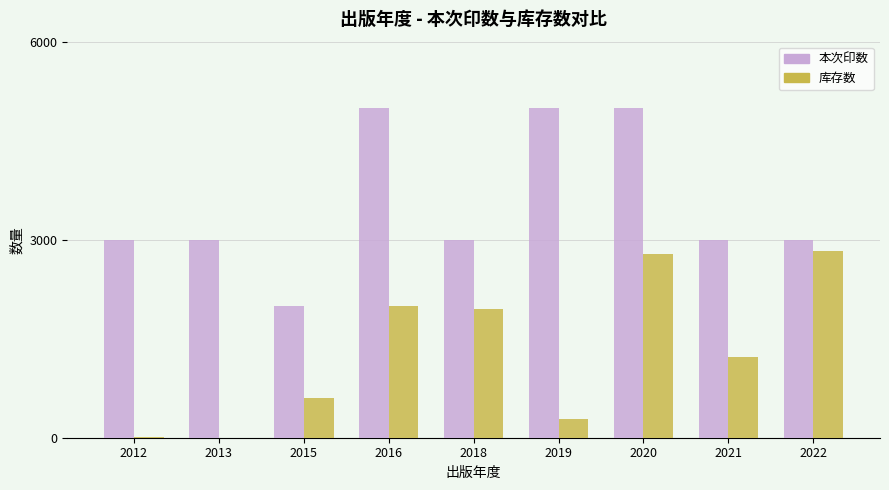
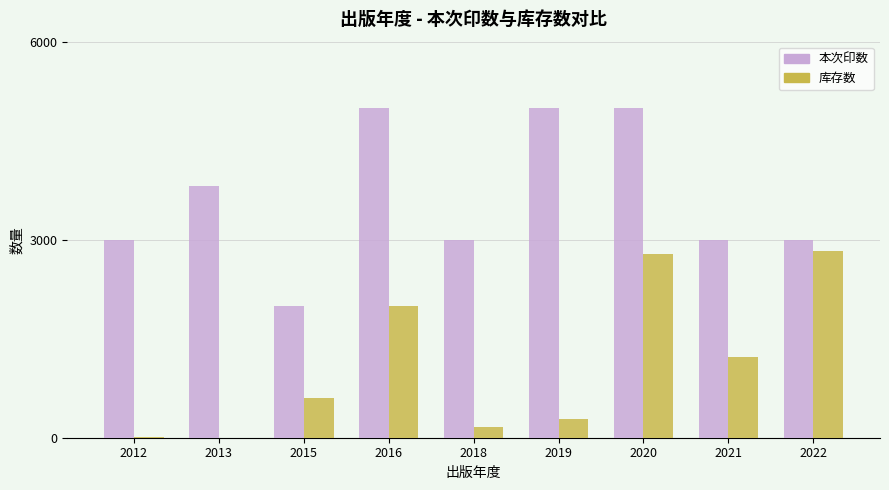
本次印数, 2013: 3000 -> 3800
库存数, 2018: 1900 -> 200
